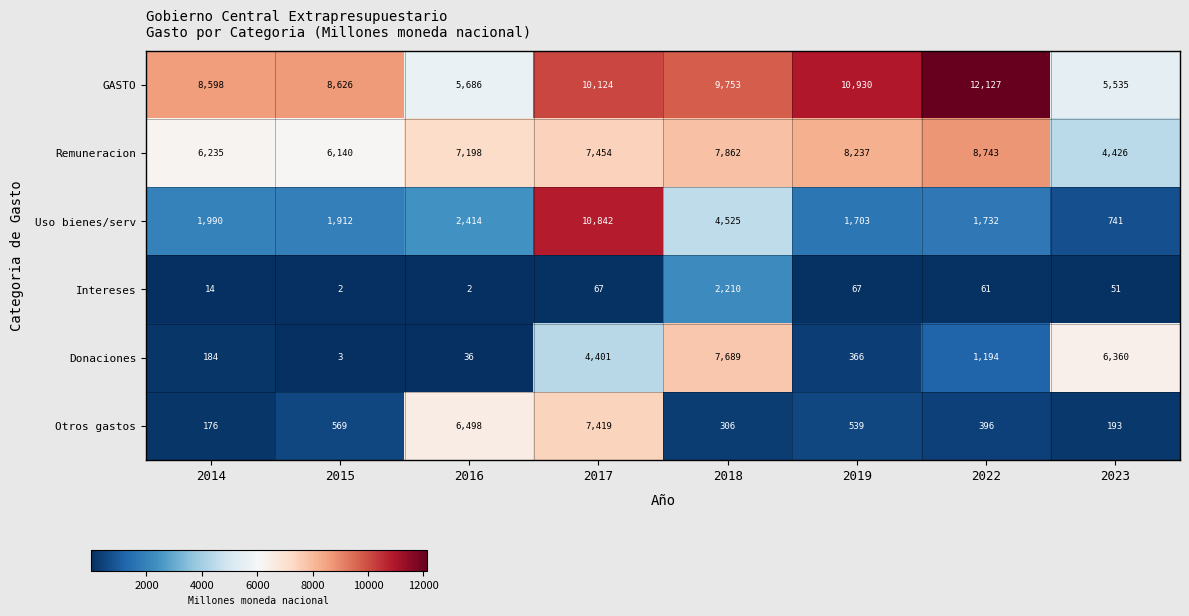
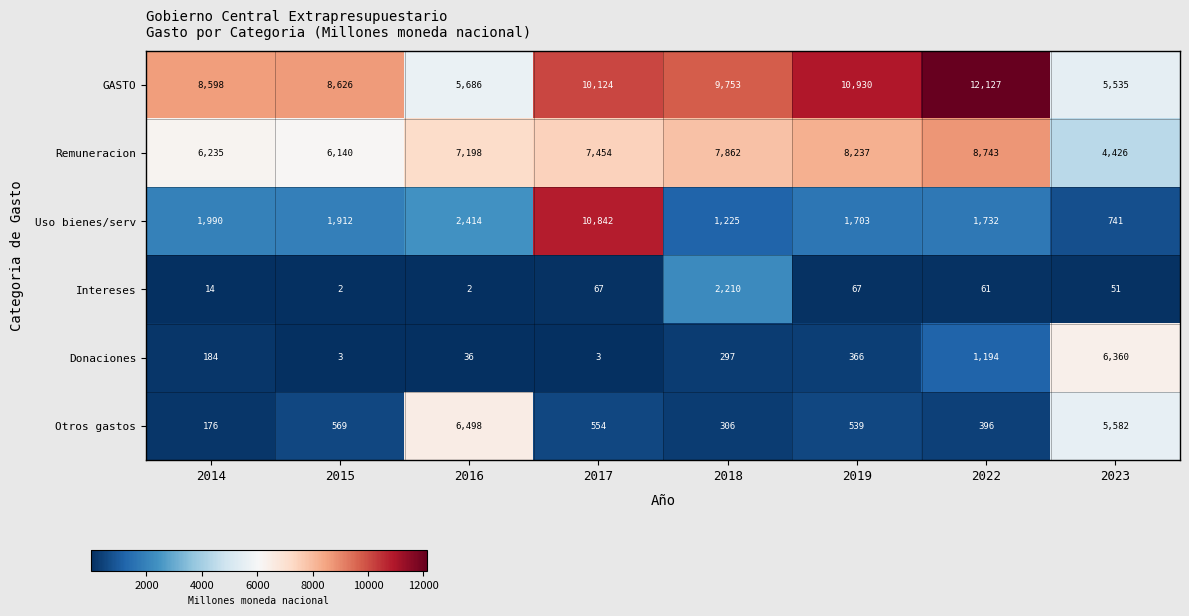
Uso bienes/serv, 2018: 4,525 -> 1,225
Donaciones, 2017: 4,401 -> 3
Donaciones, 2018: 7,689 -> 297
Otros gastos, 2017: 7,419 -> 554
Otros gastos, 2023: 193 -> 5,582
